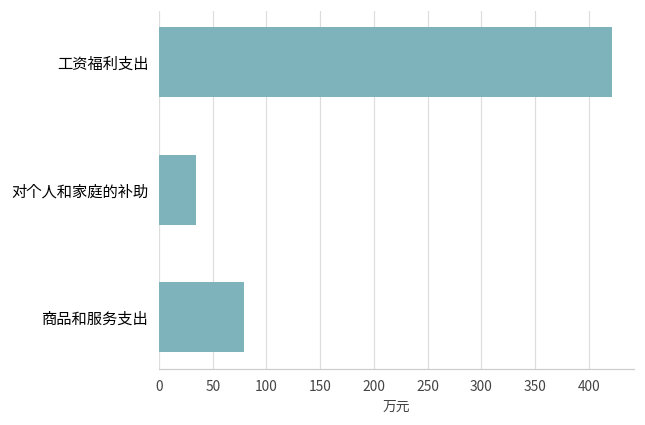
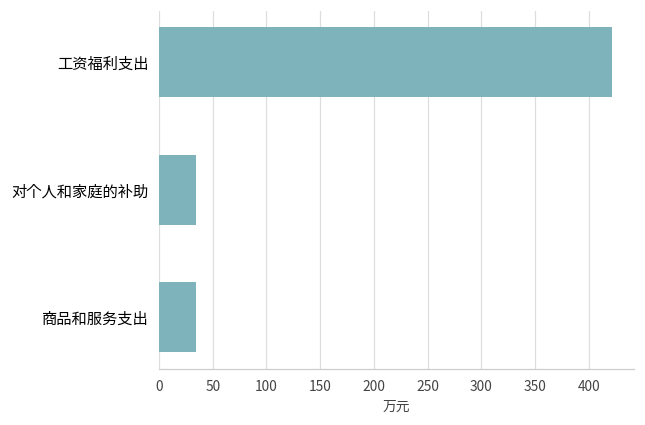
商品和服务支出: 80 -> 30
